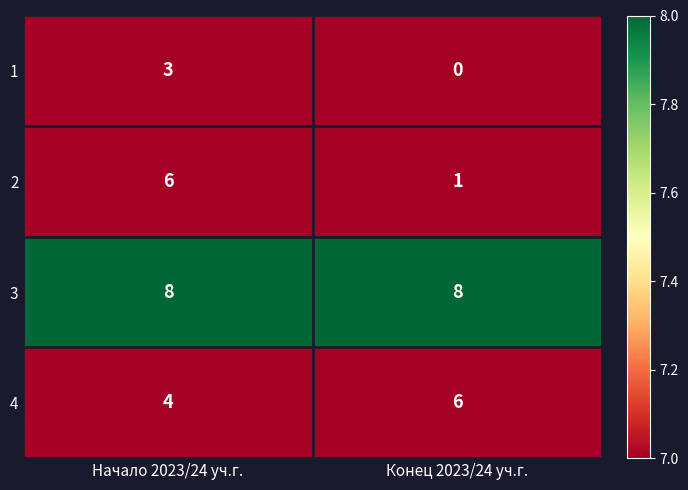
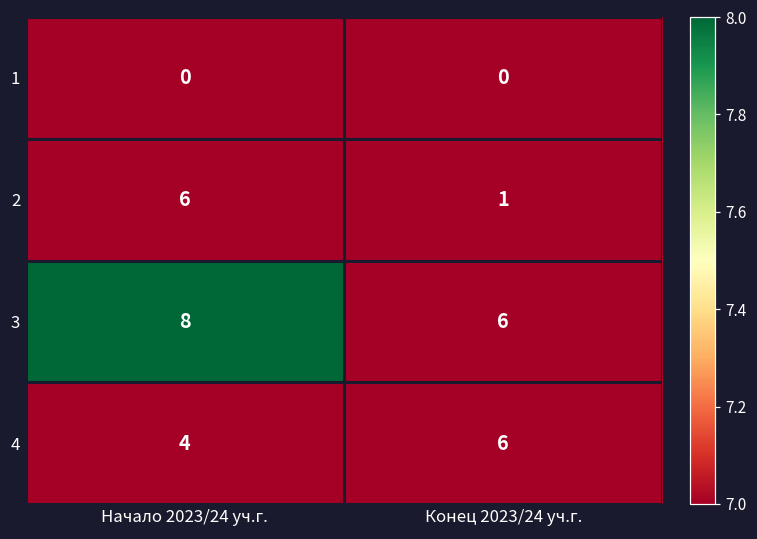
1, Начало 2023/24 уч.г.: 3 -> 0
3, Конец 2023/24 уч.г.: 8 -> 6
